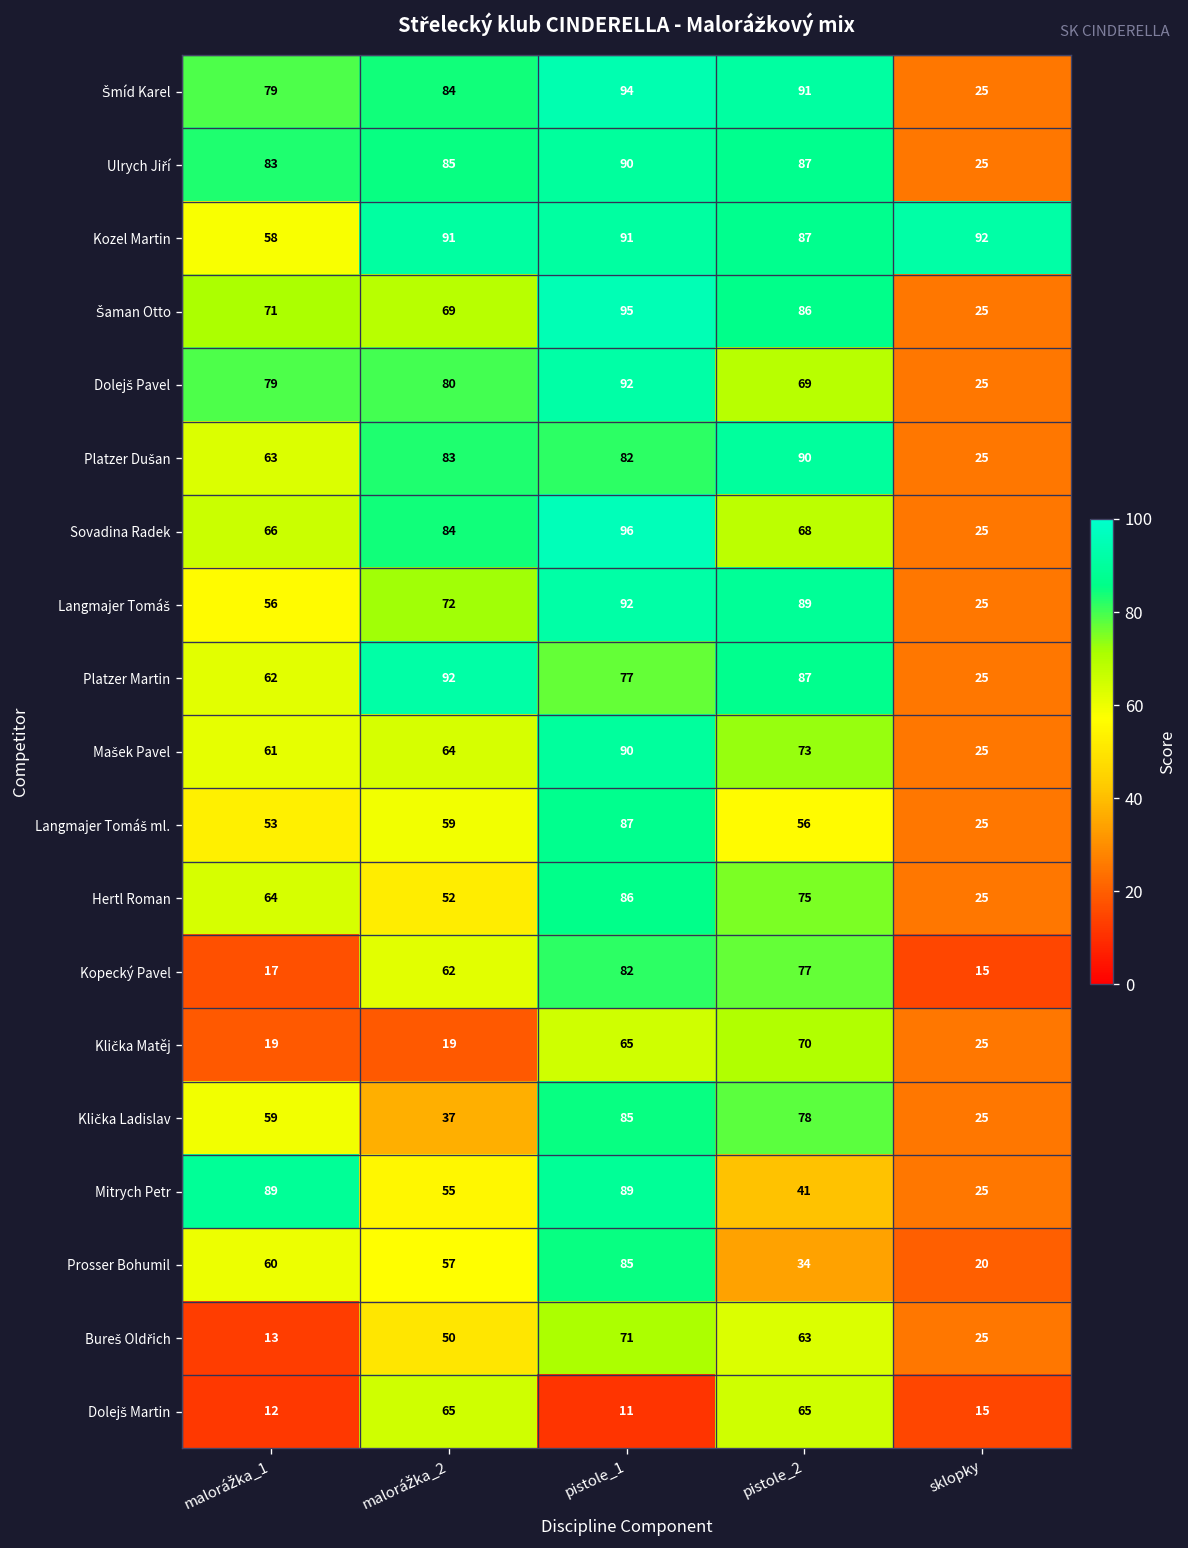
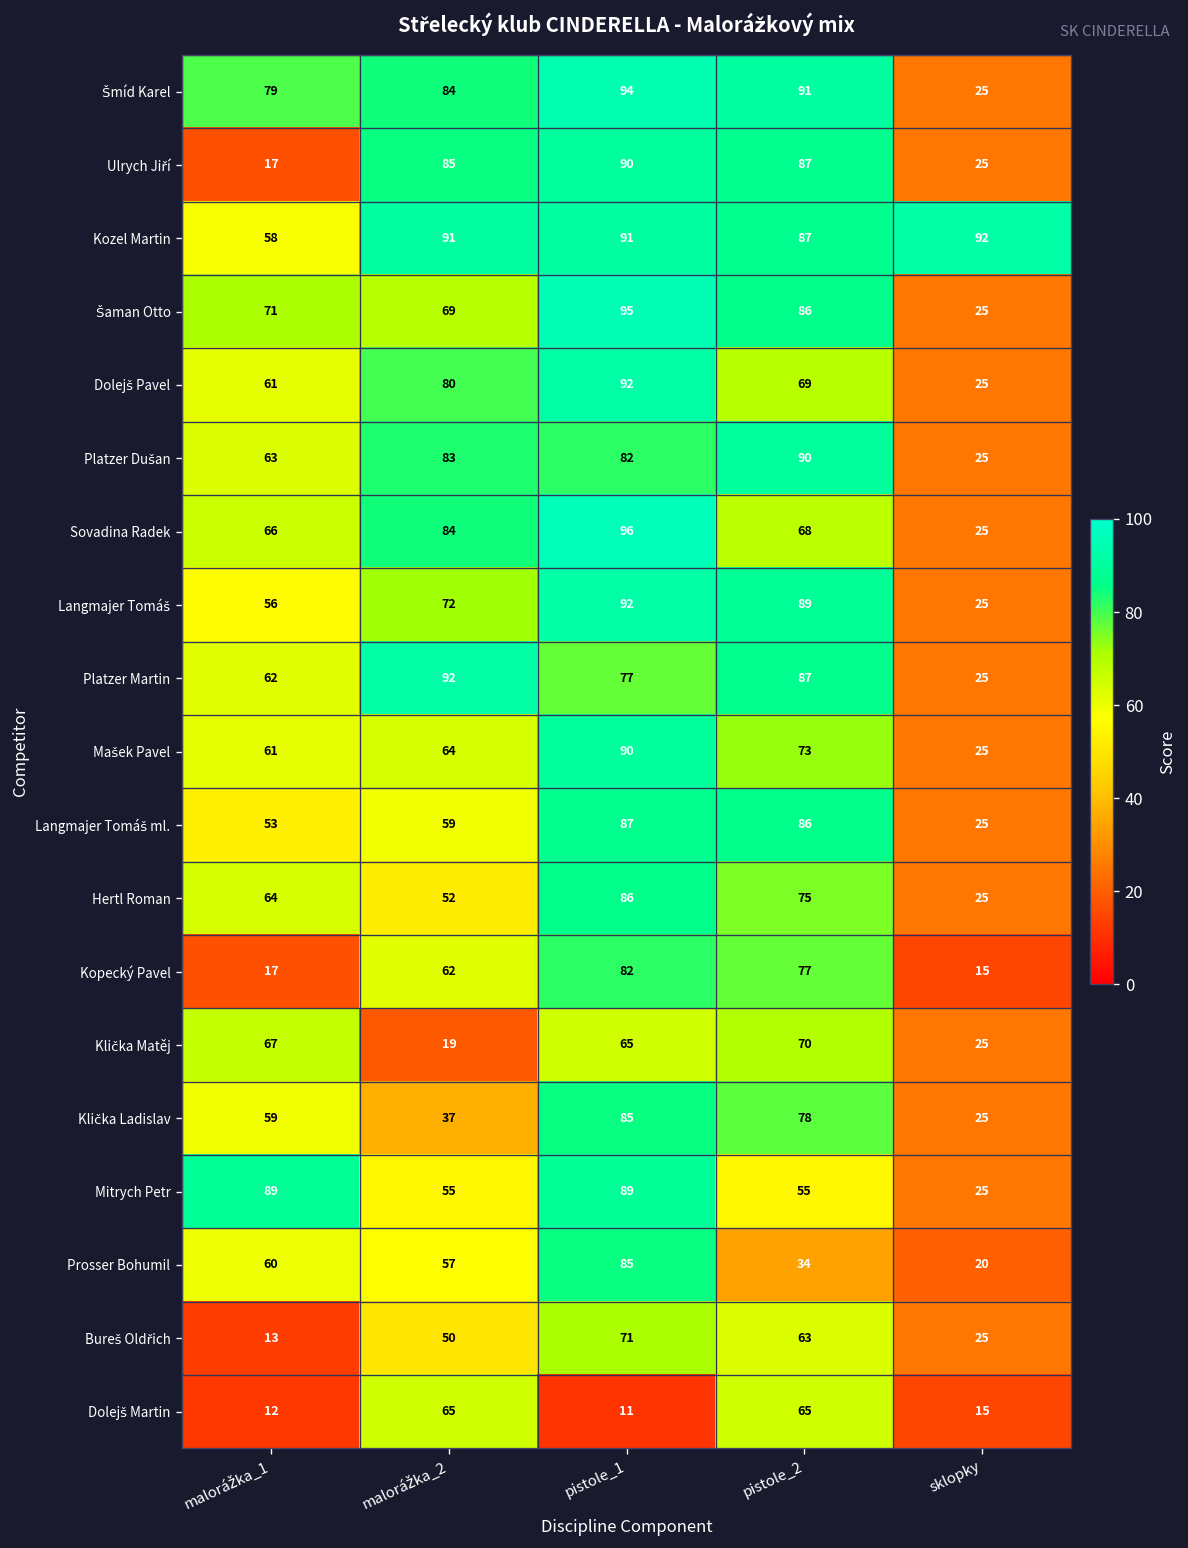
Ulrych Jiří, malorážka_1: 83 -> 17
Dolejš Pavel, malorážka_1: 79 -> 61
Langmajer Tomáš ml., pistole_2: 56 -> 86
Klička Matěj, malorážka_1: 19 -> 67
Mitrych Petr, pistole_2: 41 -> 55
